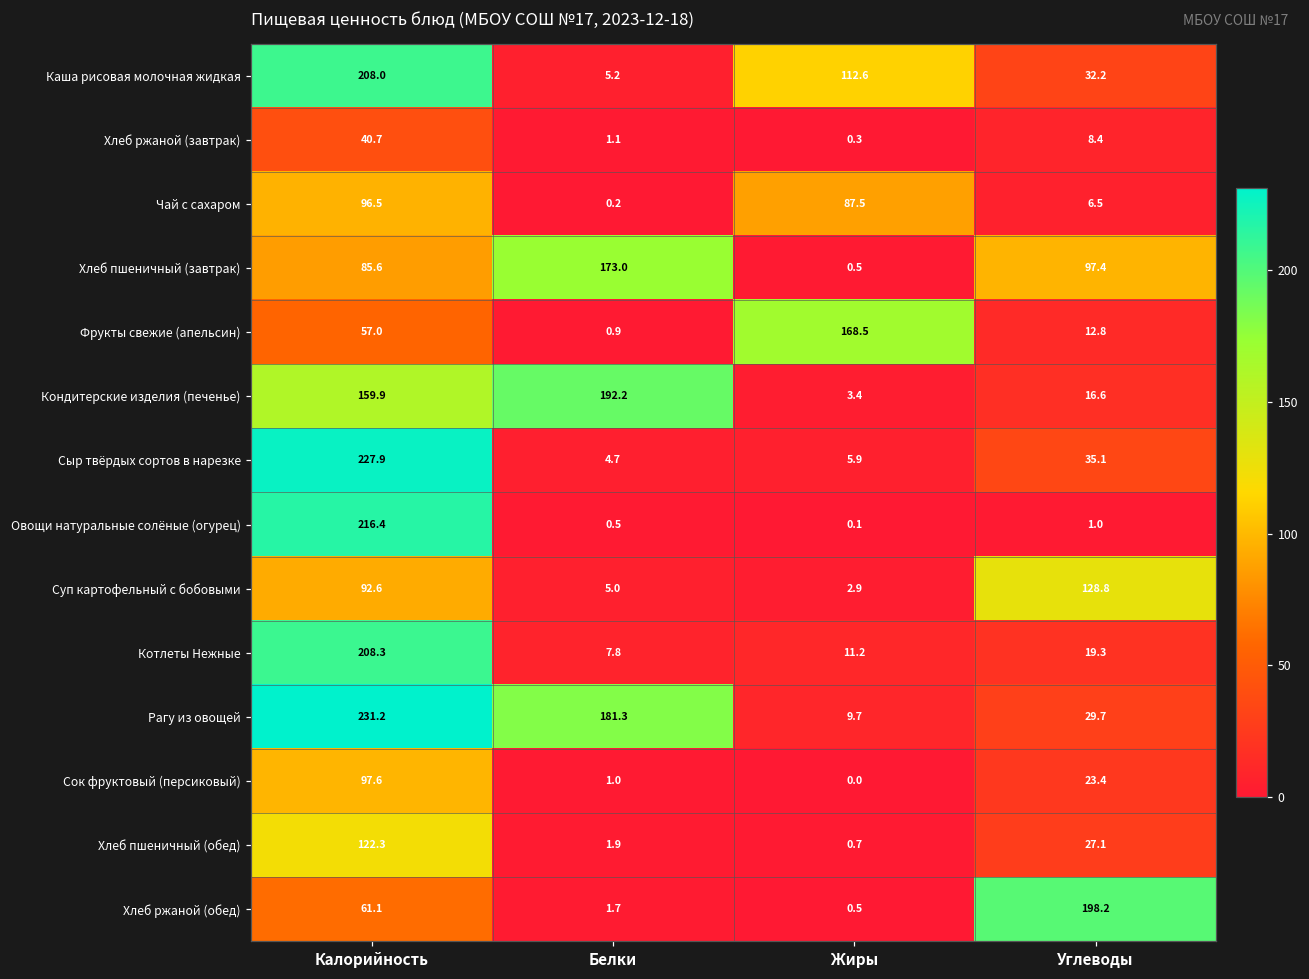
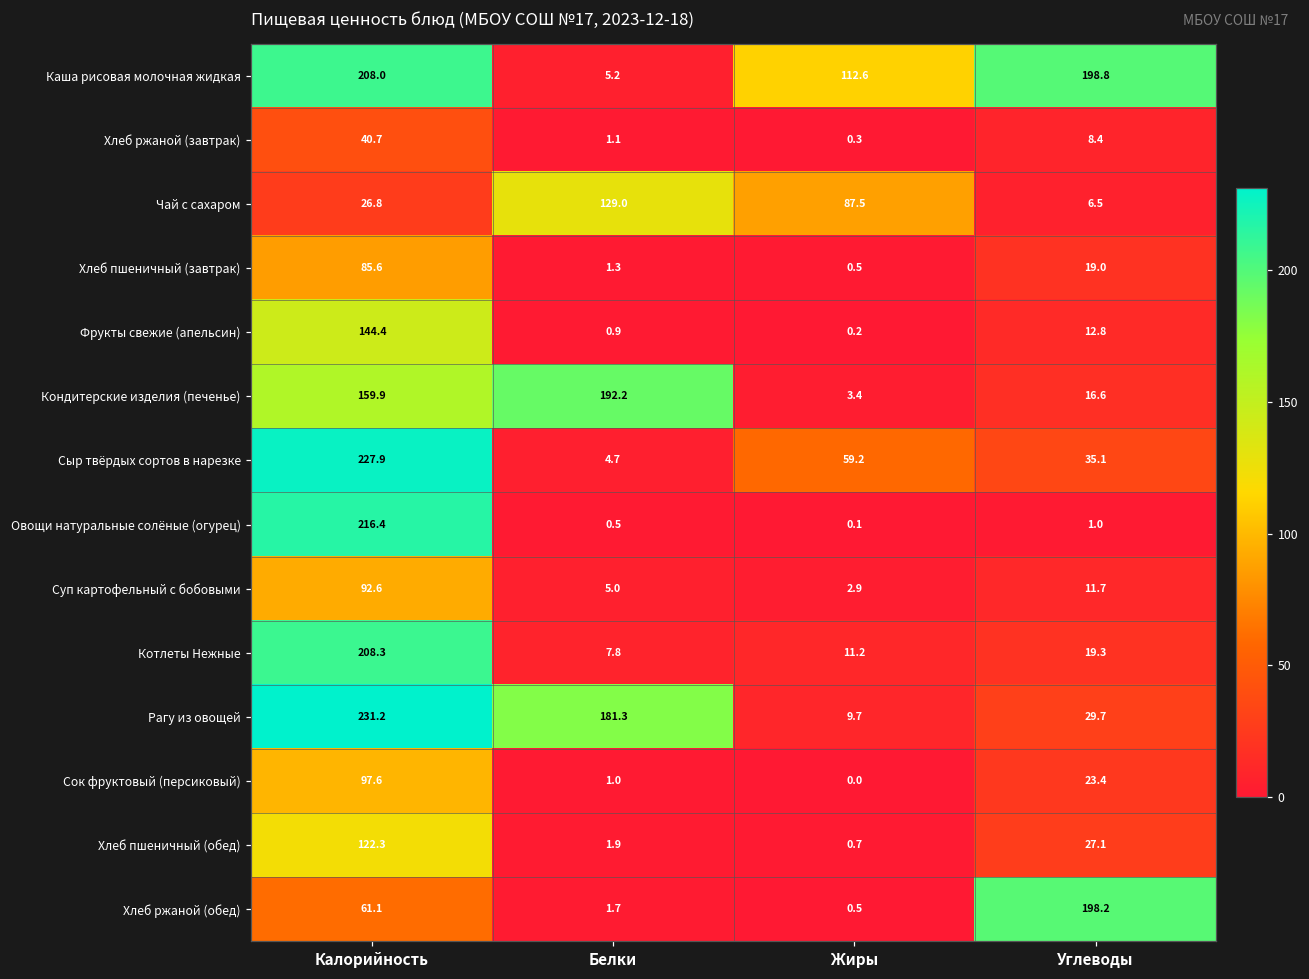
Каша рисовая молочная жидкая, Углеводы: 32.2 -> 198.8
Чай с сахаром, Калорийность: 96.5 -> 26.8
Чай с сахаром, Белки: 0.2 -> 129.0
Хлеб пшеничный (завтрак), Белки: 173.0 -> 1.3
Хлеб пшеничный (завтрак), Углеводы: 97.4 -> 19.0
Фрукты свежие (апельсин), Калорийность: 57.0 -> 144.4
Фрукты свежие (апельсин), Жиры: 168.5 -> 0.2
Сыр твёрдых сортов в нарезке, Жиры: 5.9 -> 59.2
Суп картофельный с бобовыми, Углеводы: 128.8 -> 11.7
